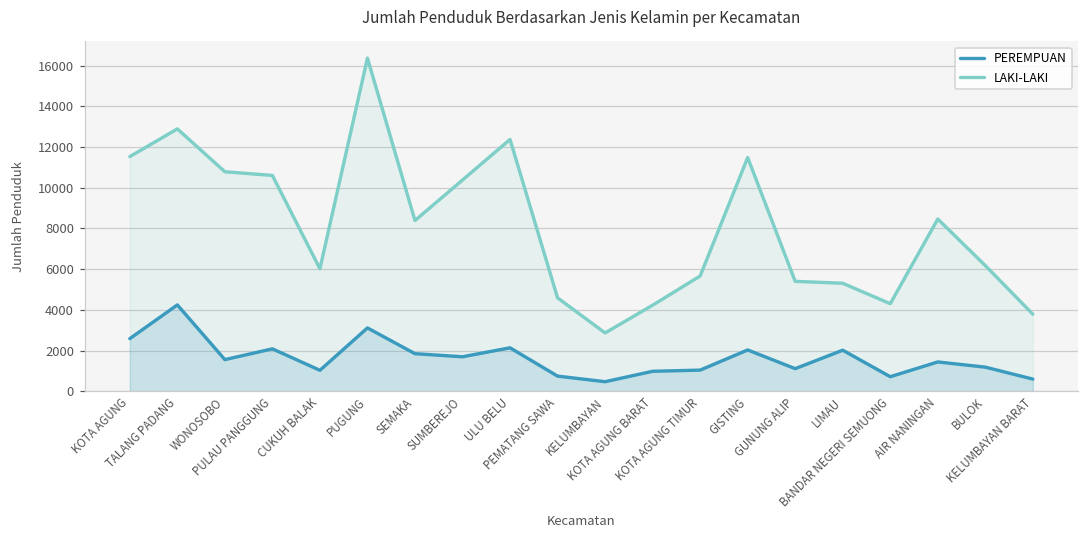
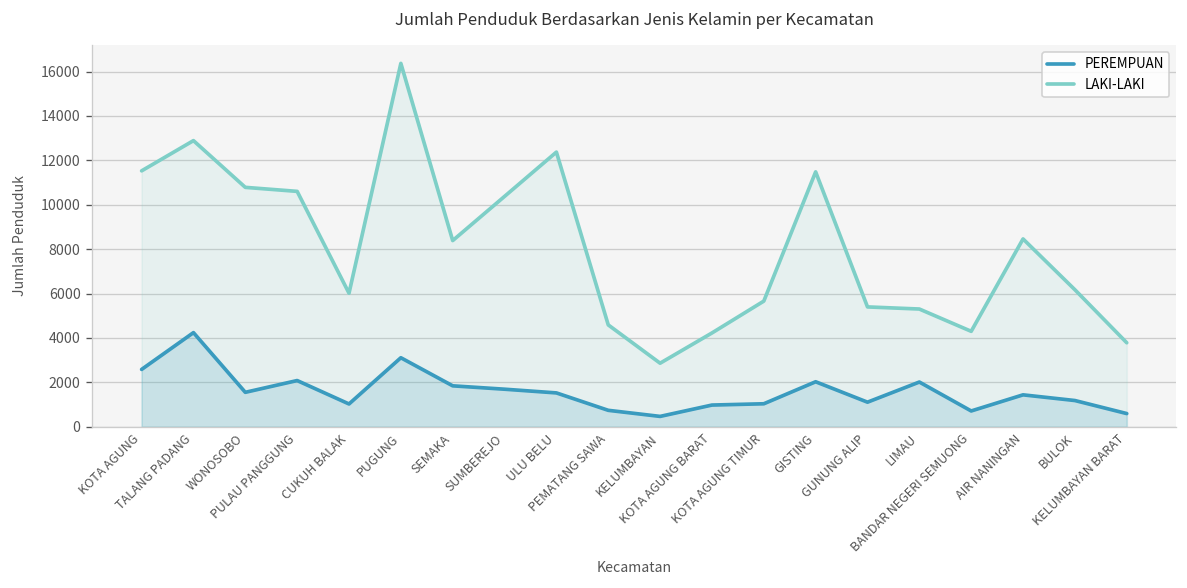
PEREMPUAN, ULU BELU: 2100 -> 1500
